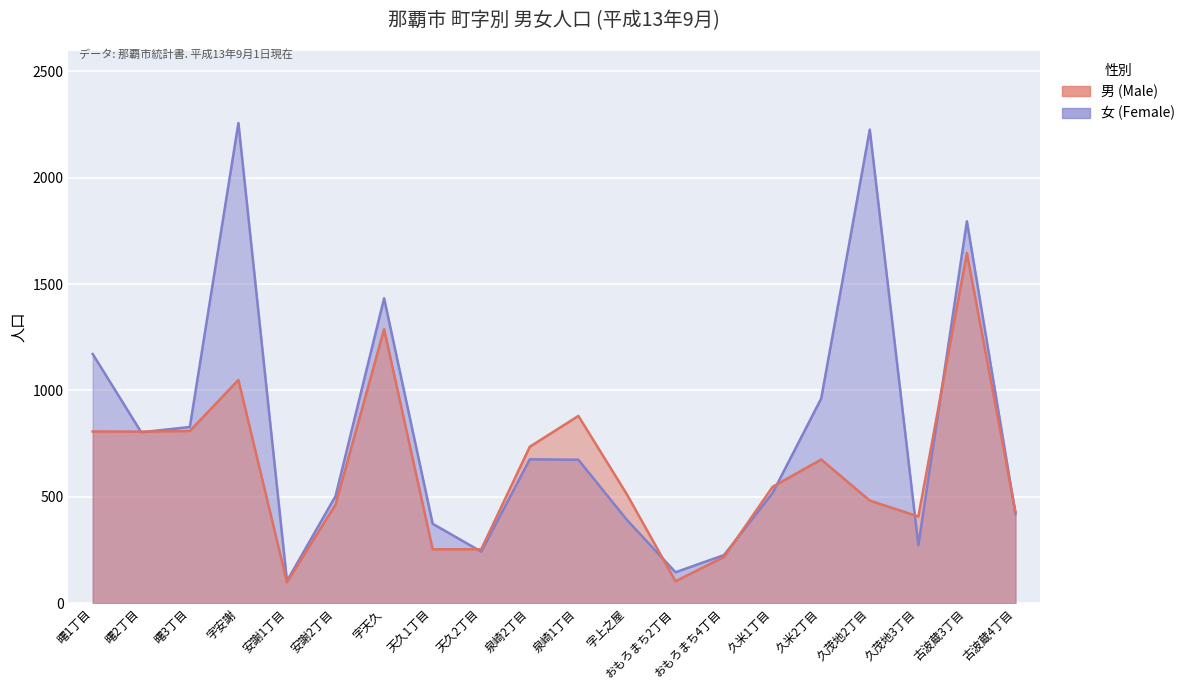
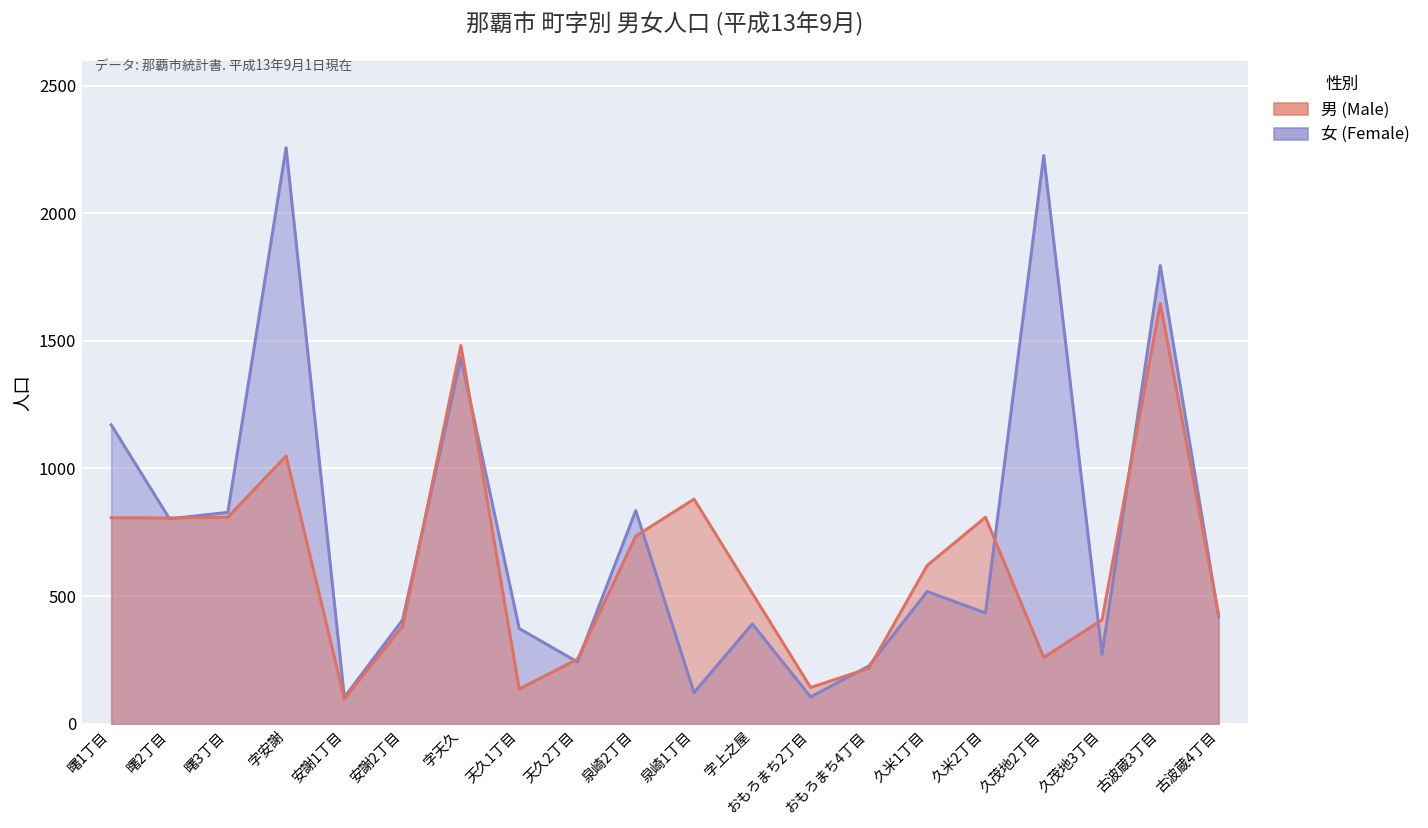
女 (Female), 安謝2丁目: 500 -> 410
男 (Male), 安謝2丁目: 460 -> 380
男 (Male), 字天久: 1290 -> 1480
男 (Male), 天久1丁目: 250 -> 140
女 (Female), 泉崎2丁目: 680 -> 840
女 (Female), 泉崎1丁目: 670 -> 120
女 (Female), おもろまち2丁目: 150 -> 110
男 (Male), おもろまち2丁目: 100 -> 140
男 (Male), 久米1丁目: 550 -> 620
女 (Female), 久米2丁目: 960 -> 430
男 (Male), 久米2丁目: 680 -> 810
男 (Male), 久茂地2丁目: 480 -> 260
